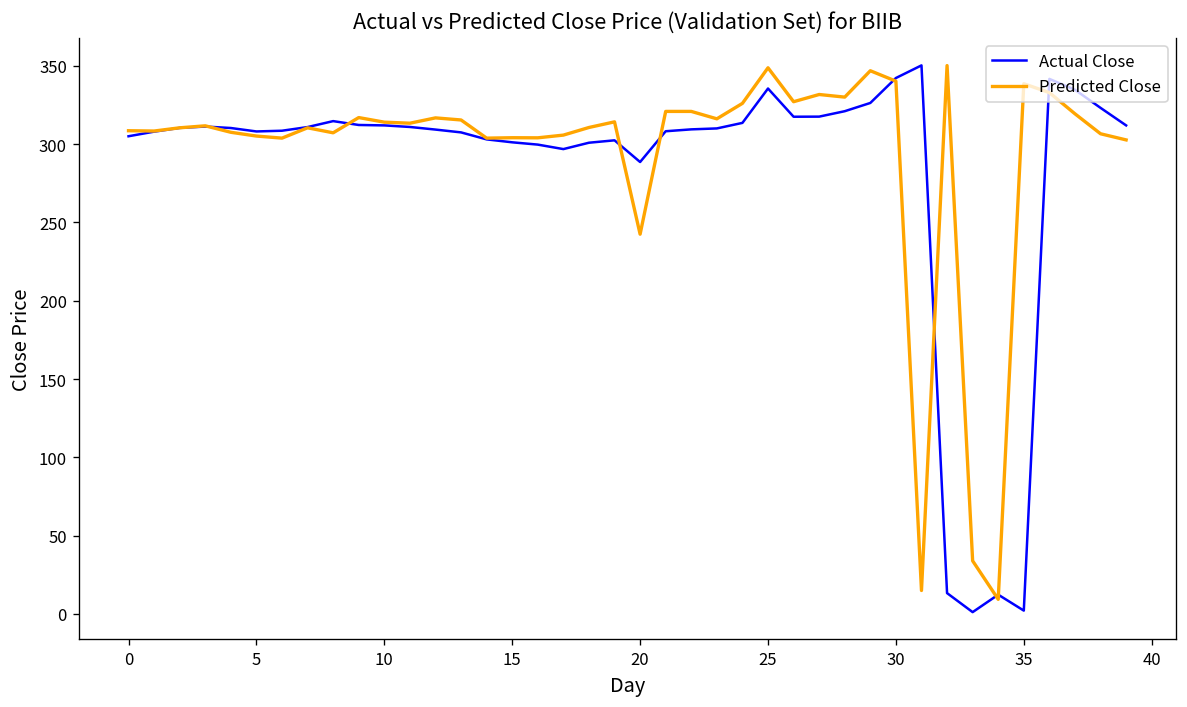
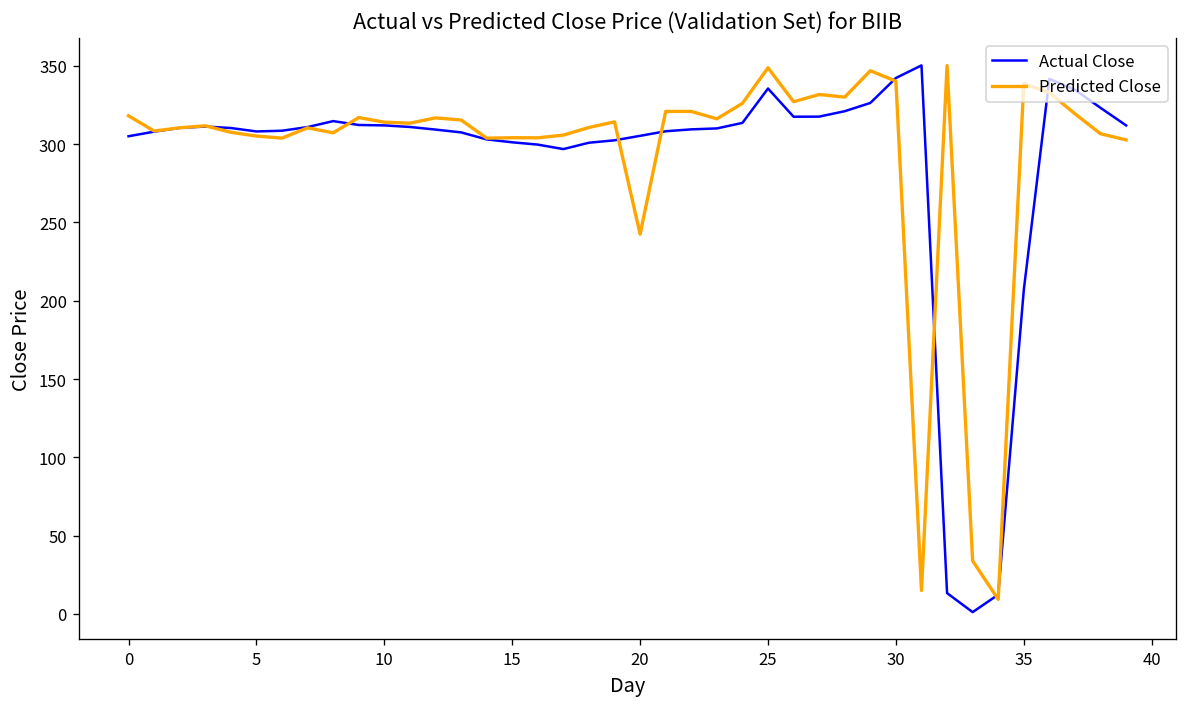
Predicted Close, 0: 309 -> 318
Actual Close, 20: 289 -> 305
Actual Close, 35: 2 -> 207
